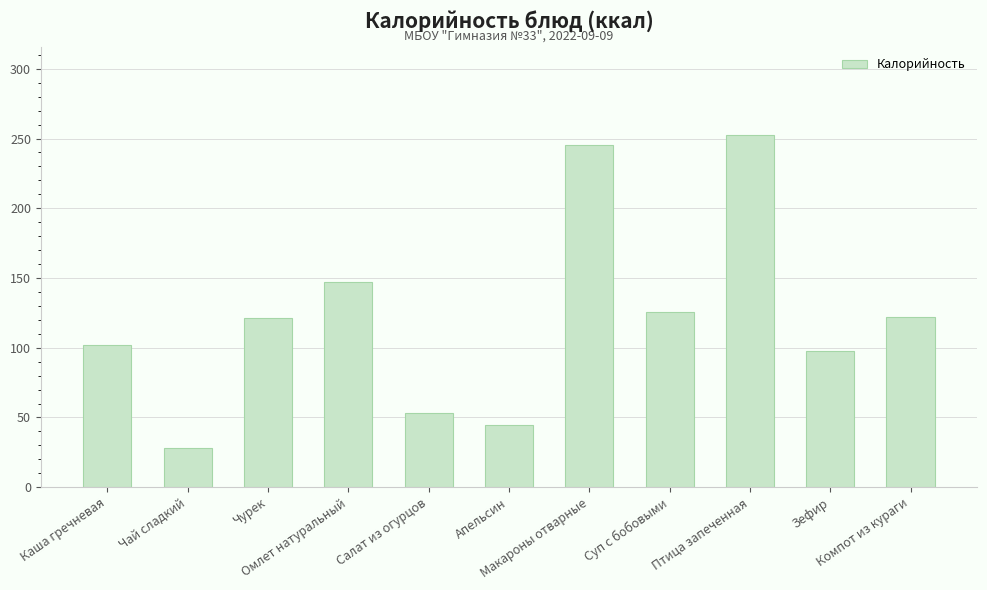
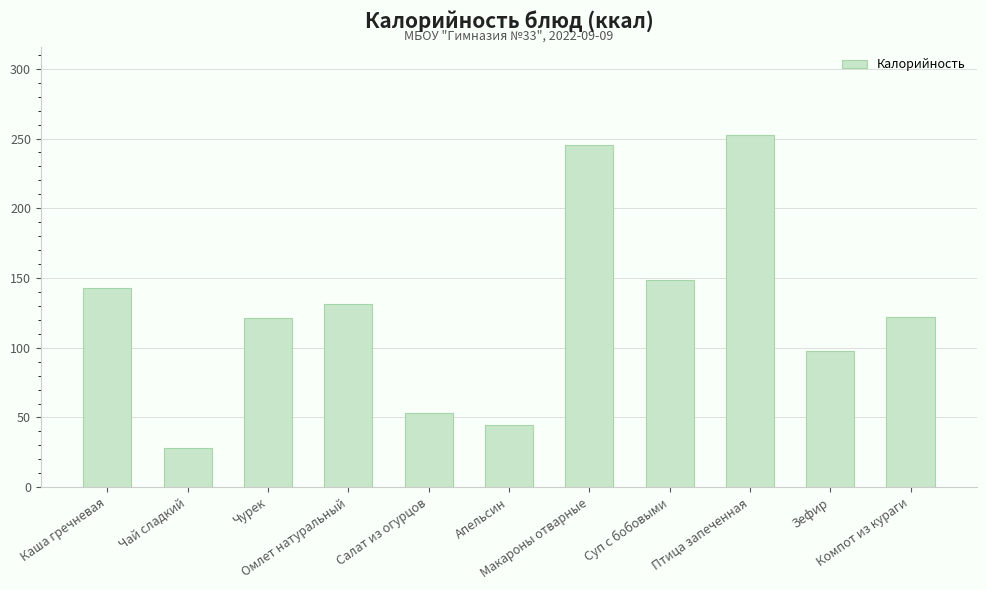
Каша гречневая: 102 -> 143
Омлет натуральный: 147 -> 132
Суп с бобовыми: 125 -> 148
